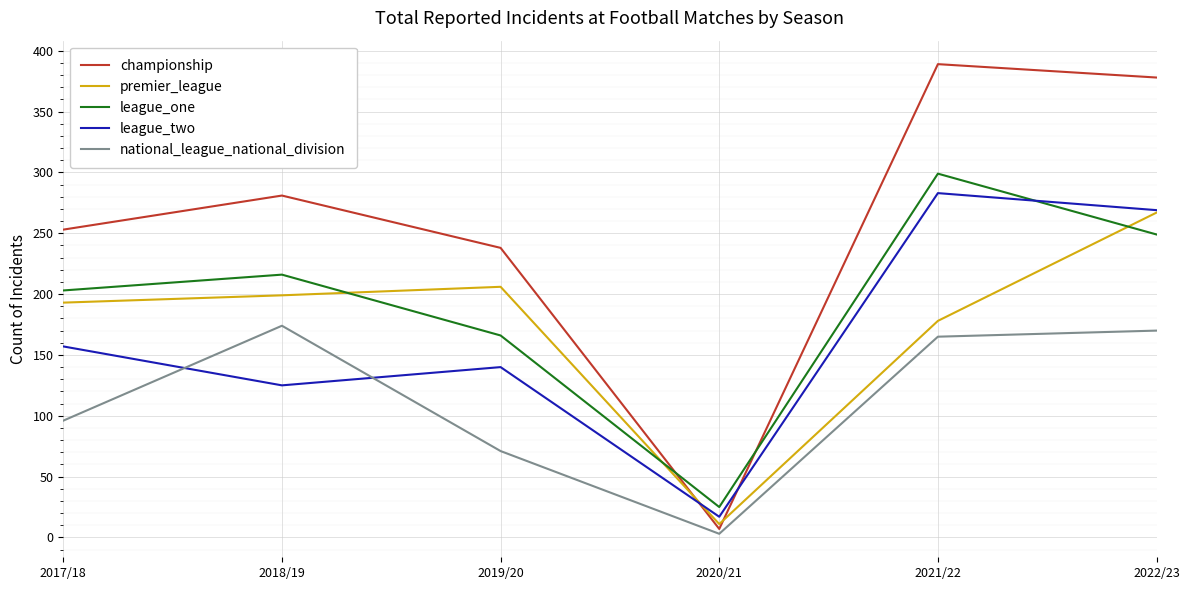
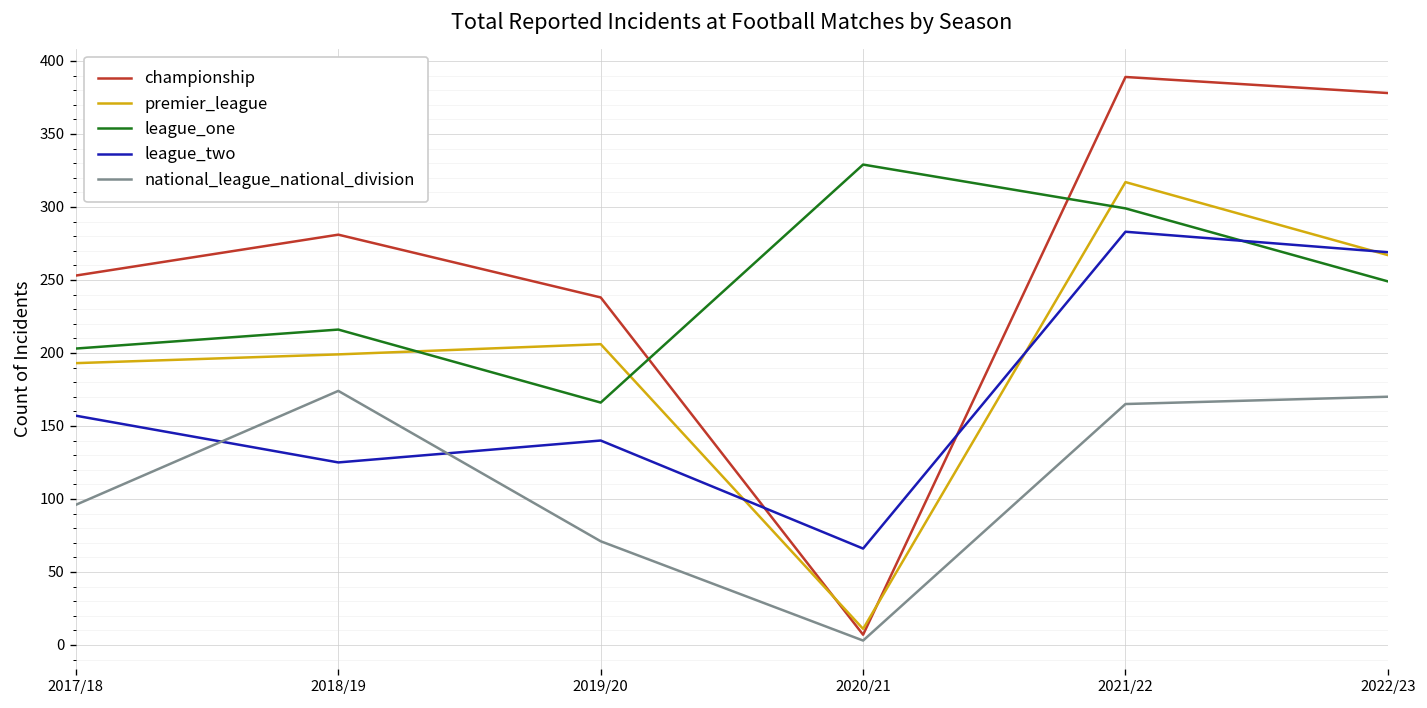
league_one, 2020/21: 25 -> 329
league_two, 2020/21: 17 -> 66
premier_league, 2021/22: 178 -> 317
